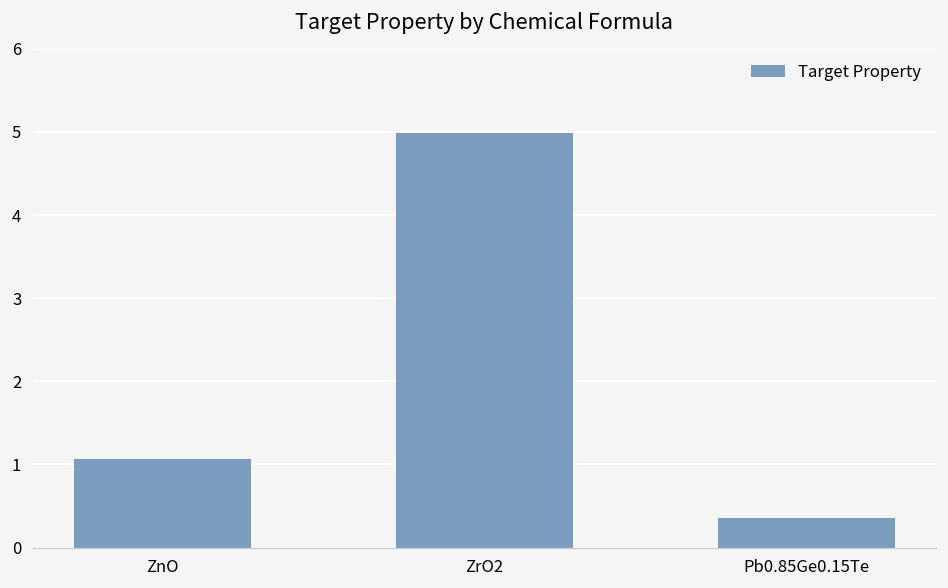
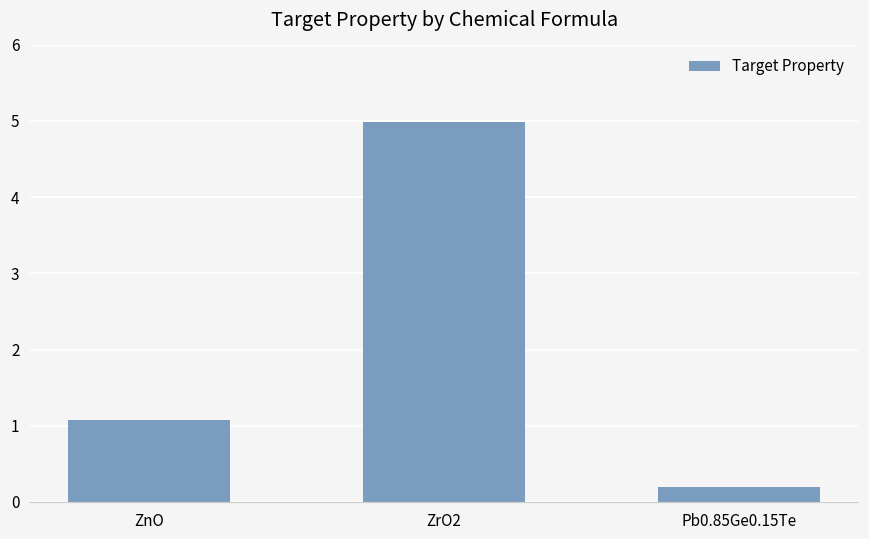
Pb0.85Ge0.15Te: 0.4 -> 0.2
